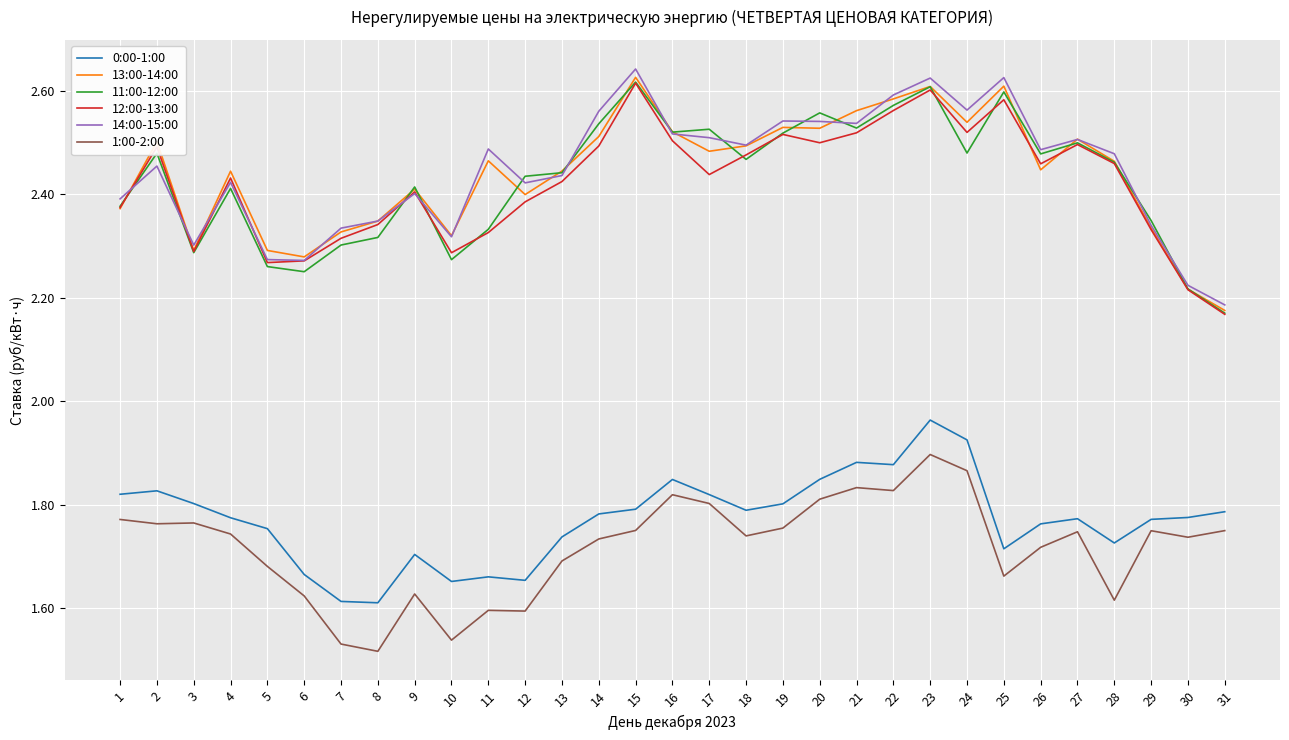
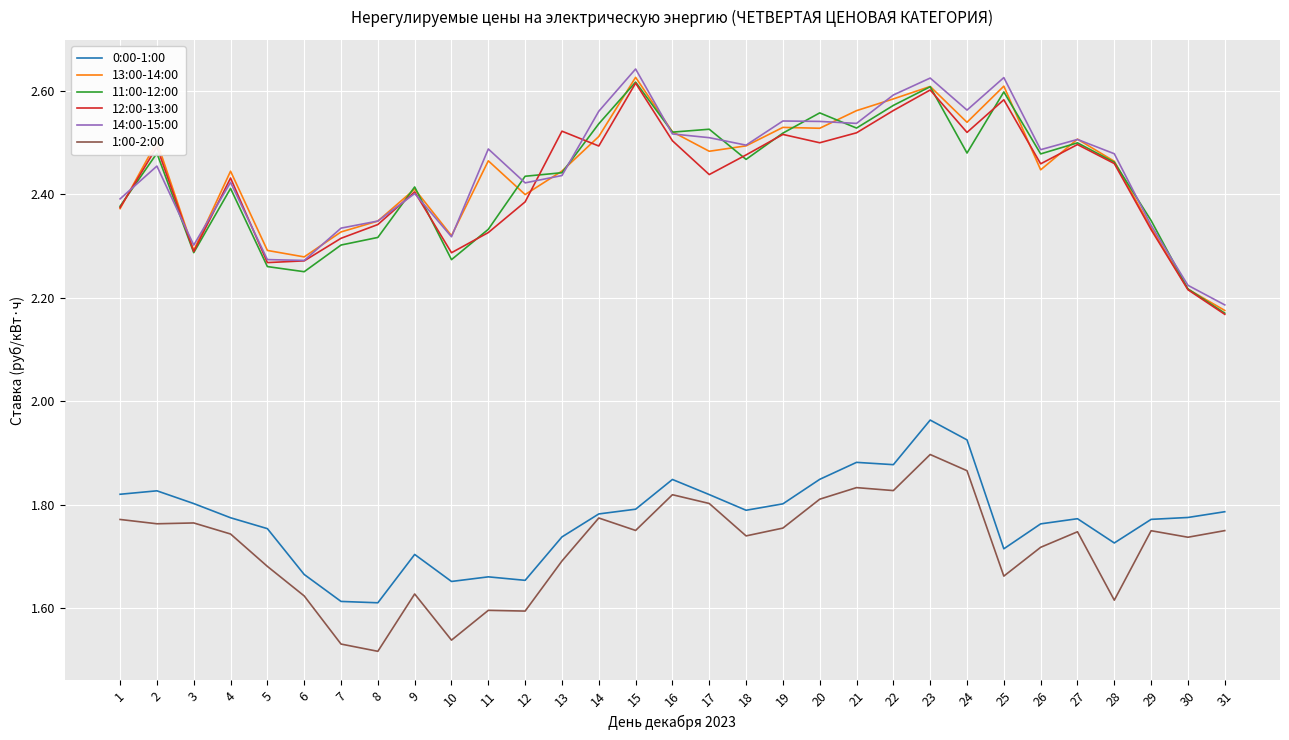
12:00-13:00, 13: 2.42 -> 2.52
1:00-2:00, 14: 1.73 -> 1.77
